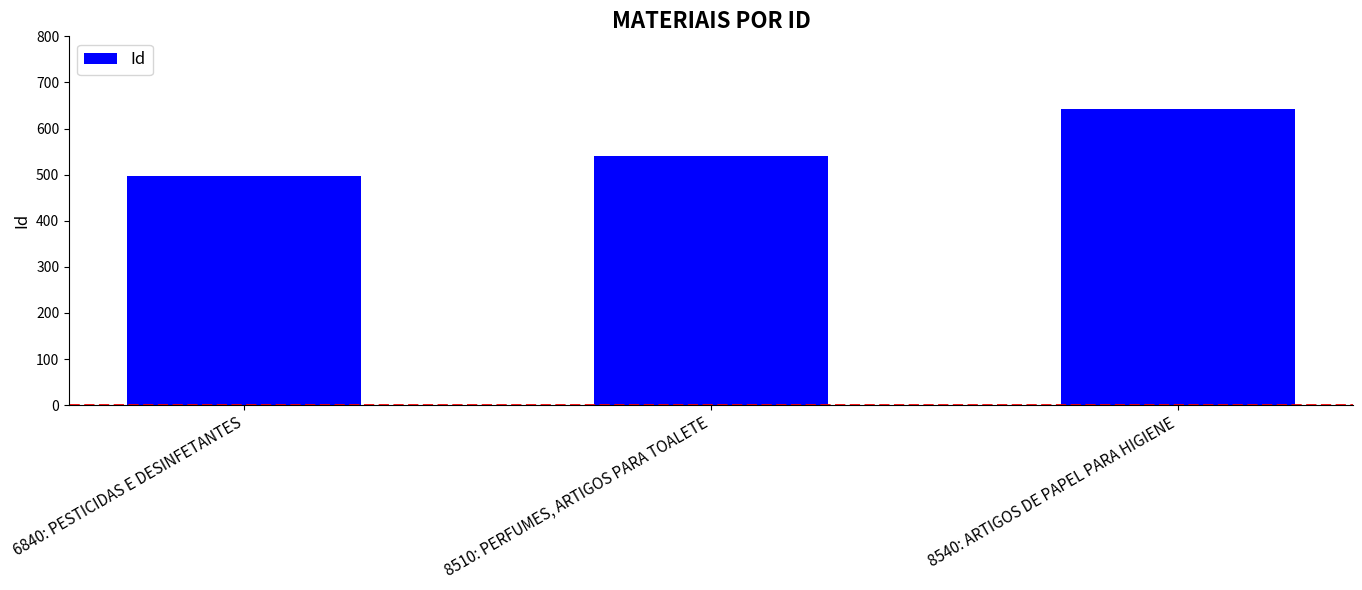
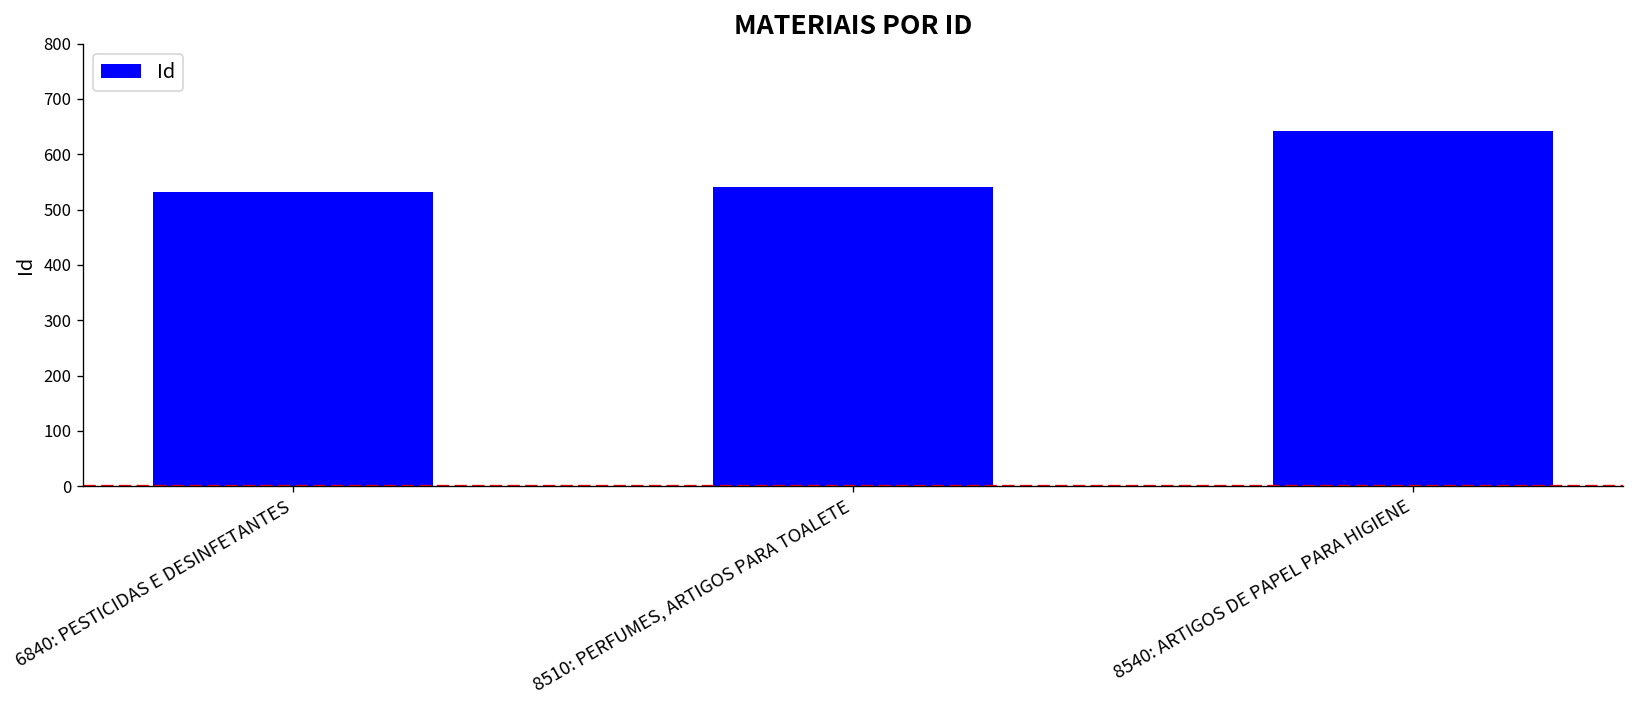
6840: PESTICIDAS E DESINFETANTES: 500 -> 530
